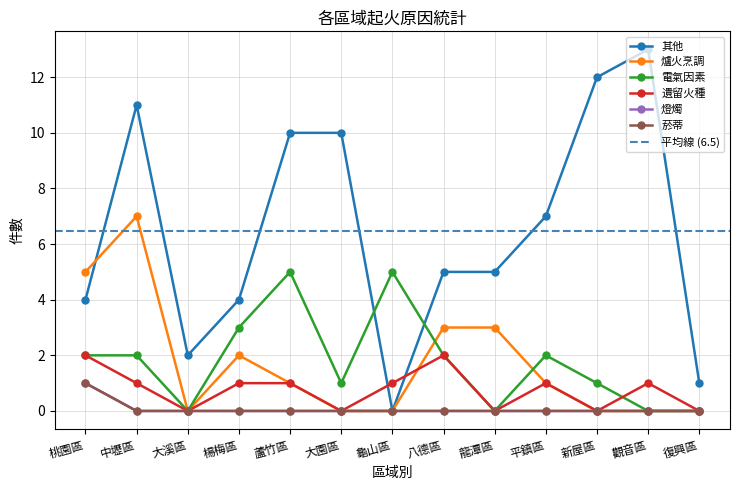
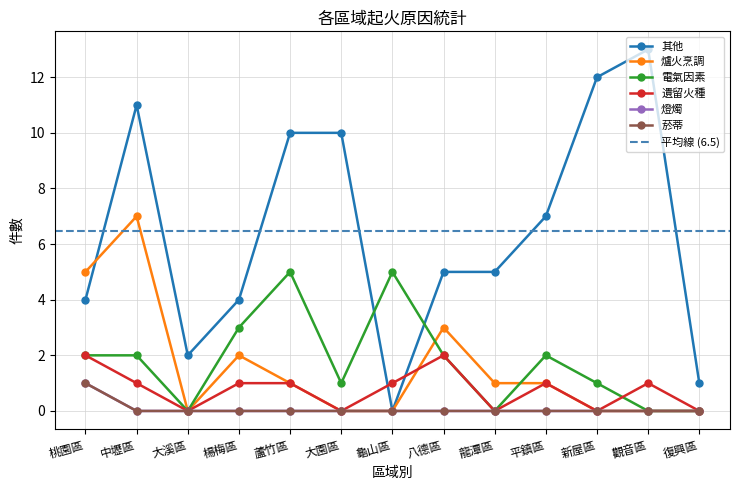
爐火烹調, 龍潭區: 3 -> 1
